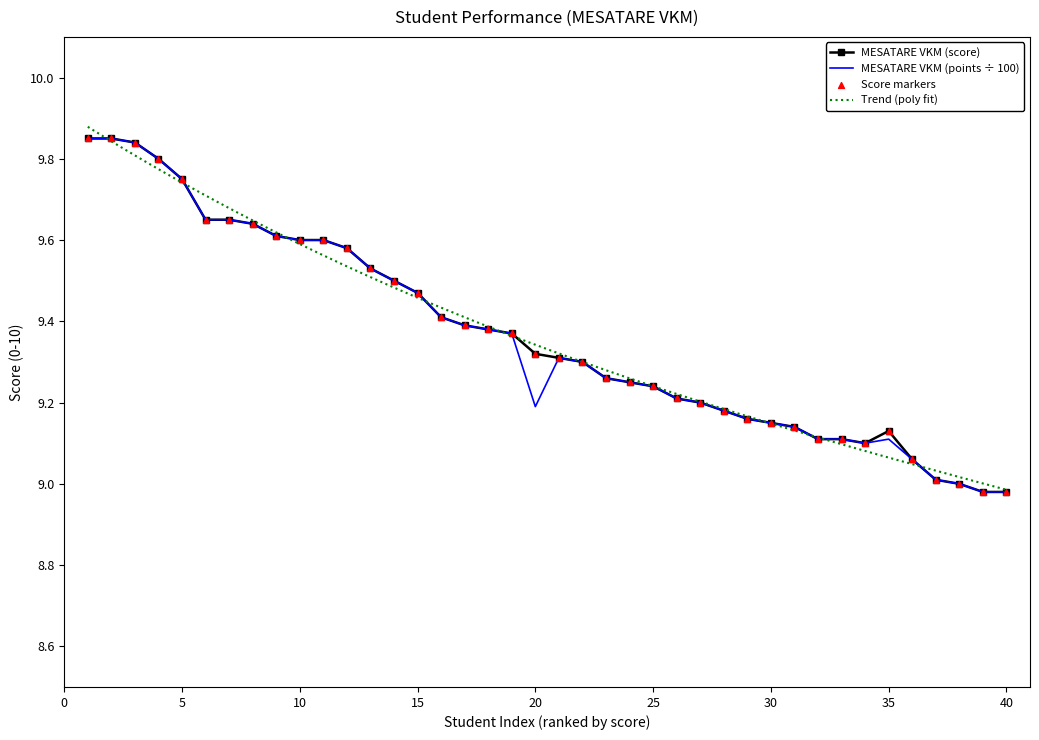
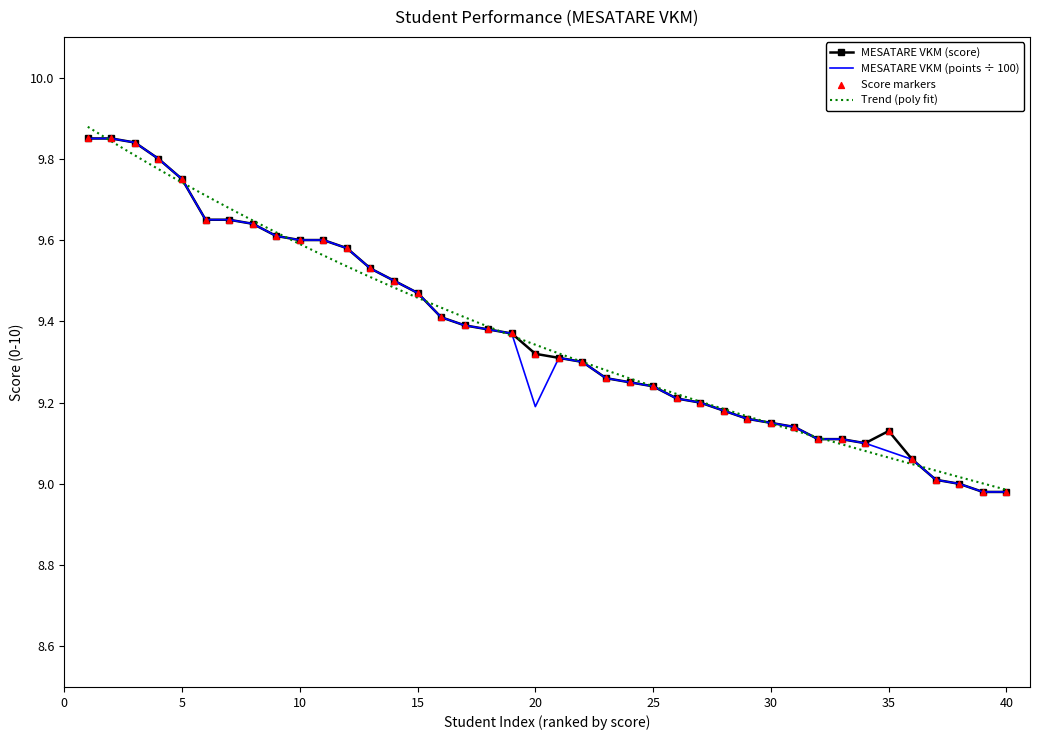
MESATARE VKM (points ÷ 100), 35: 9.11 -> 9.08
